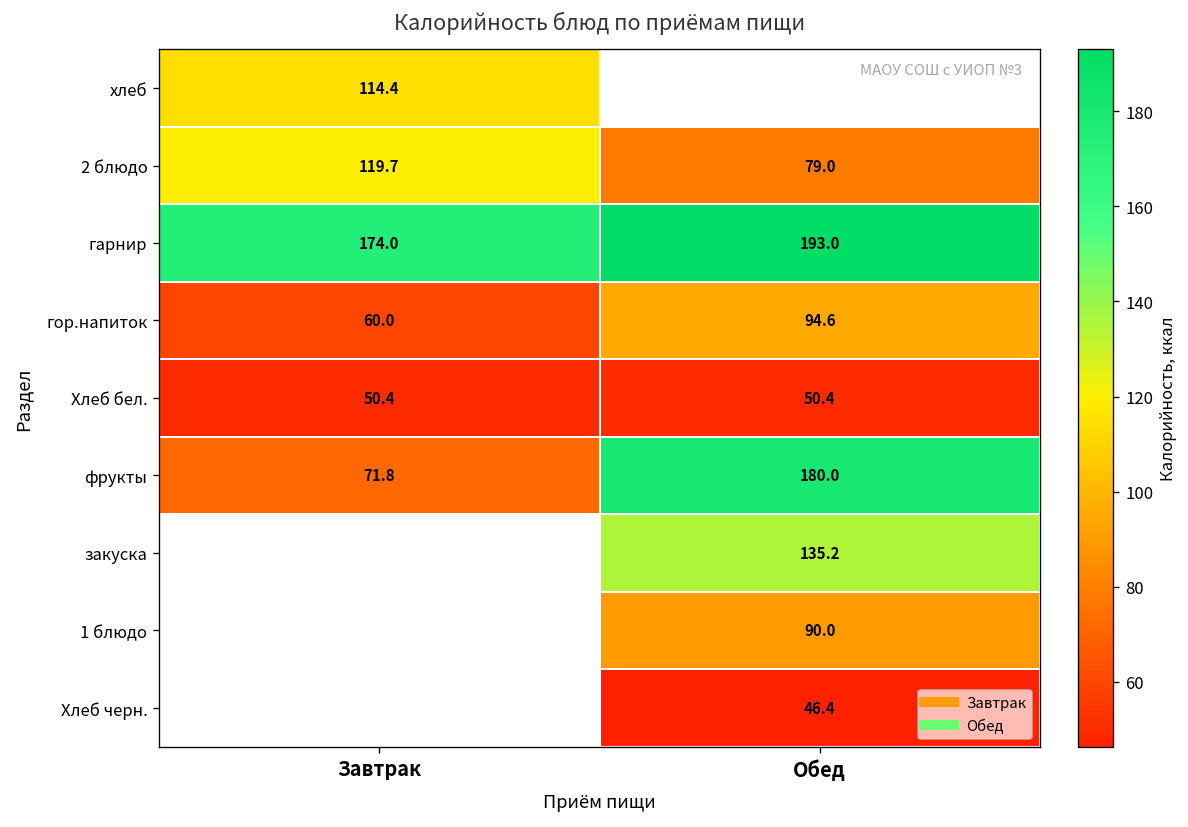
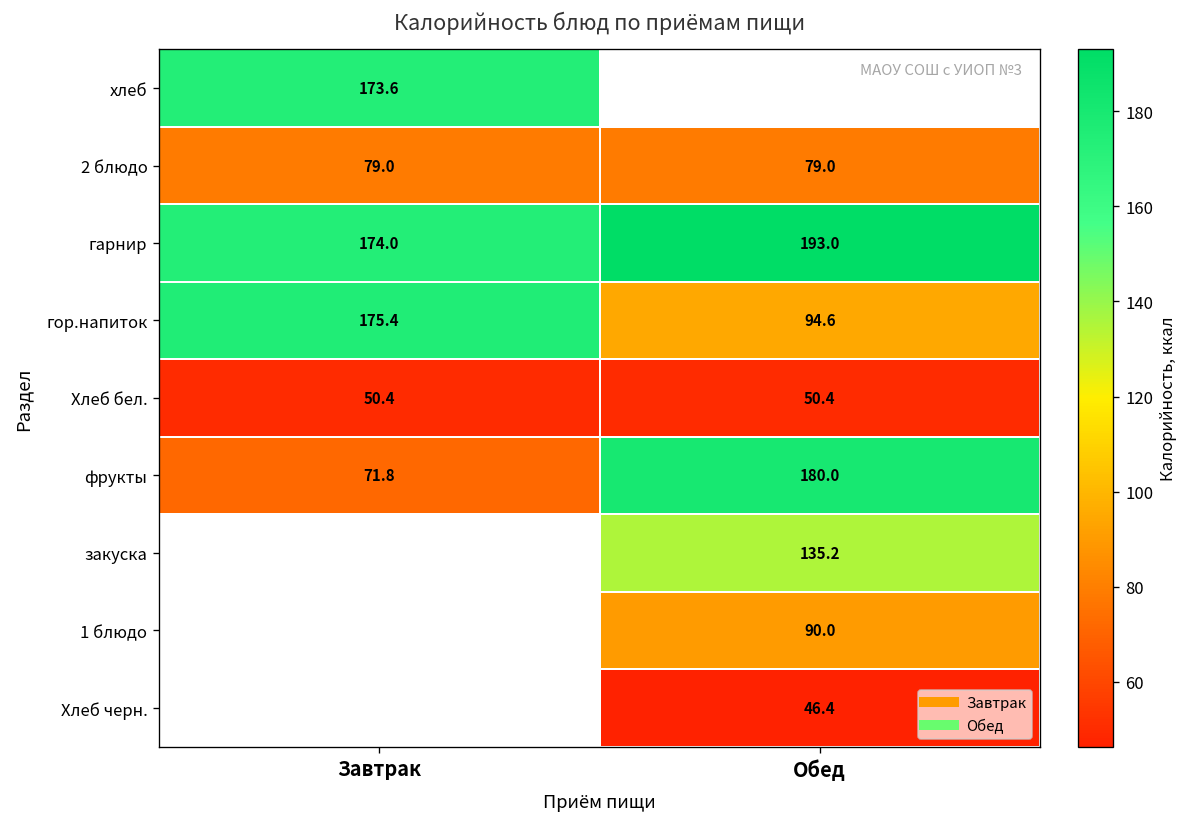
хлеб, Завтрак: 114.4 -> 173.6
2 блюдо, Завтрак: 119.7 -> 79.0
гор.напиток, Завтрак: 60.0 -> 175.4
